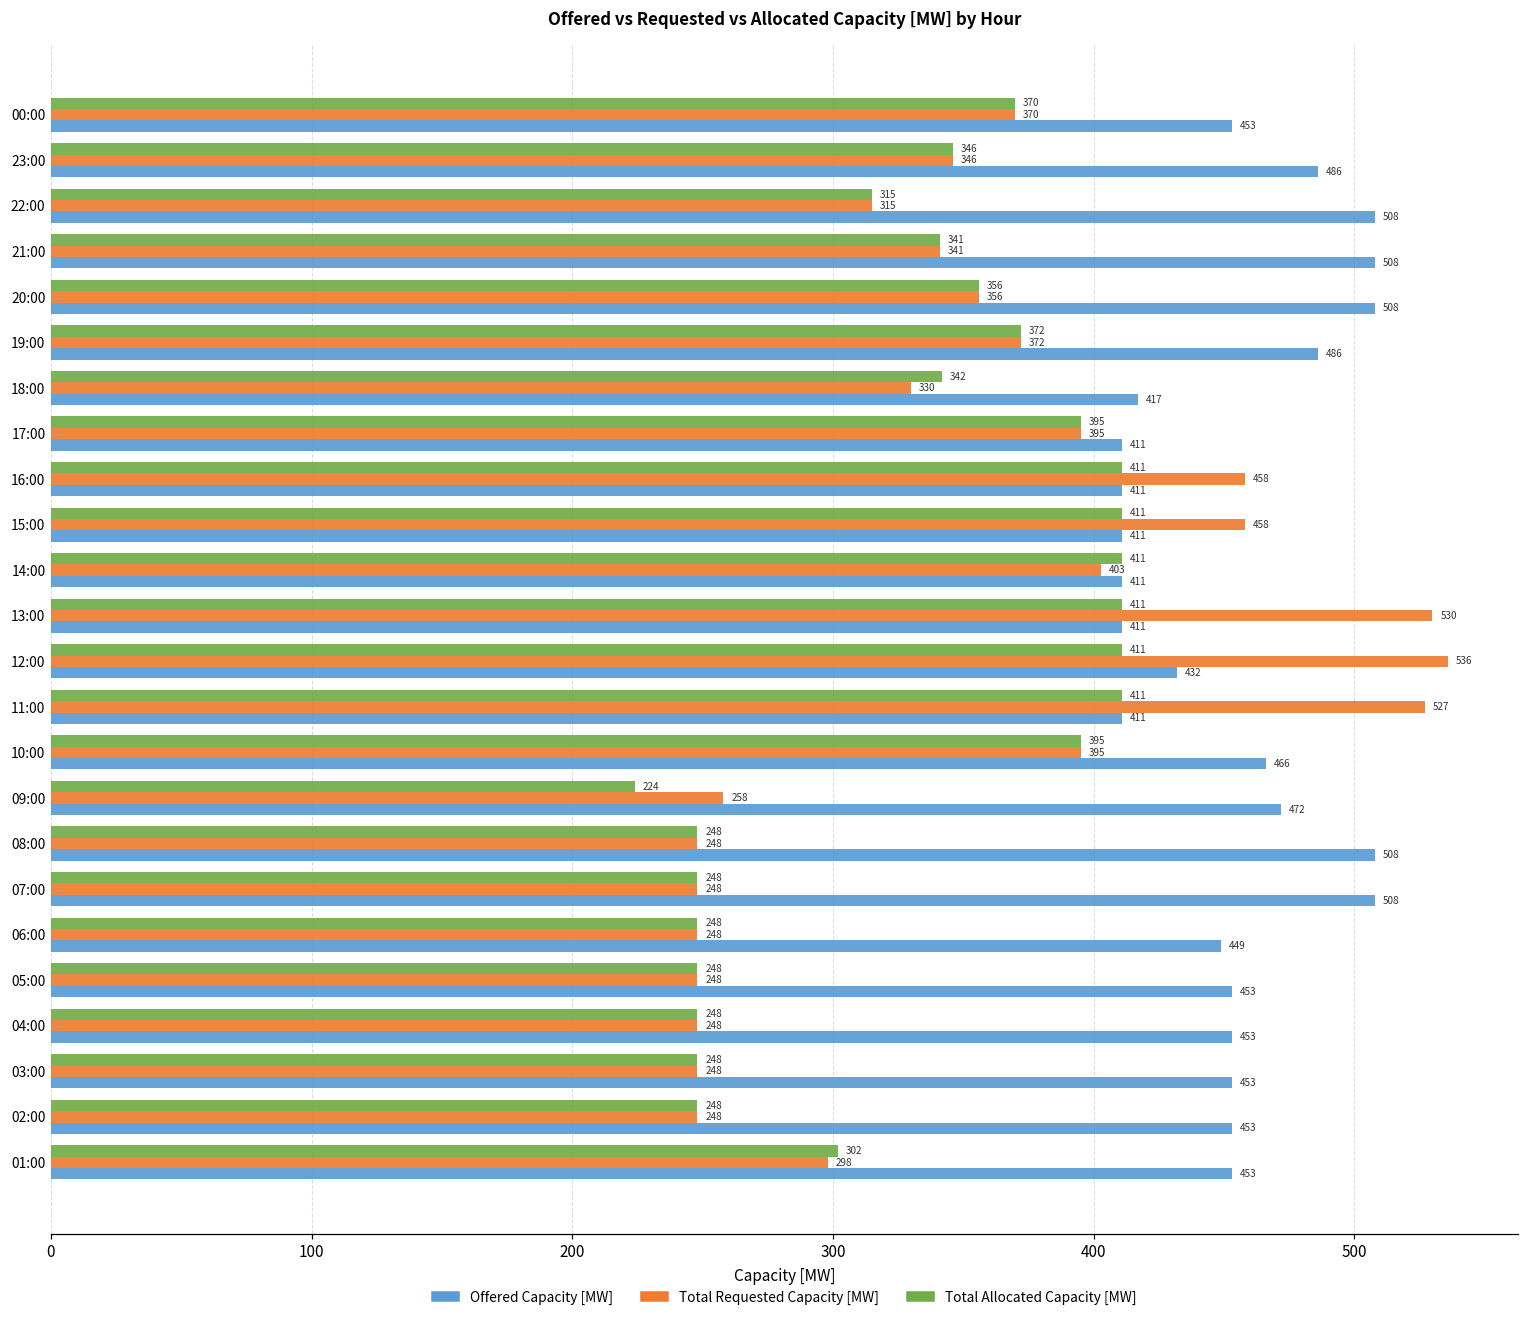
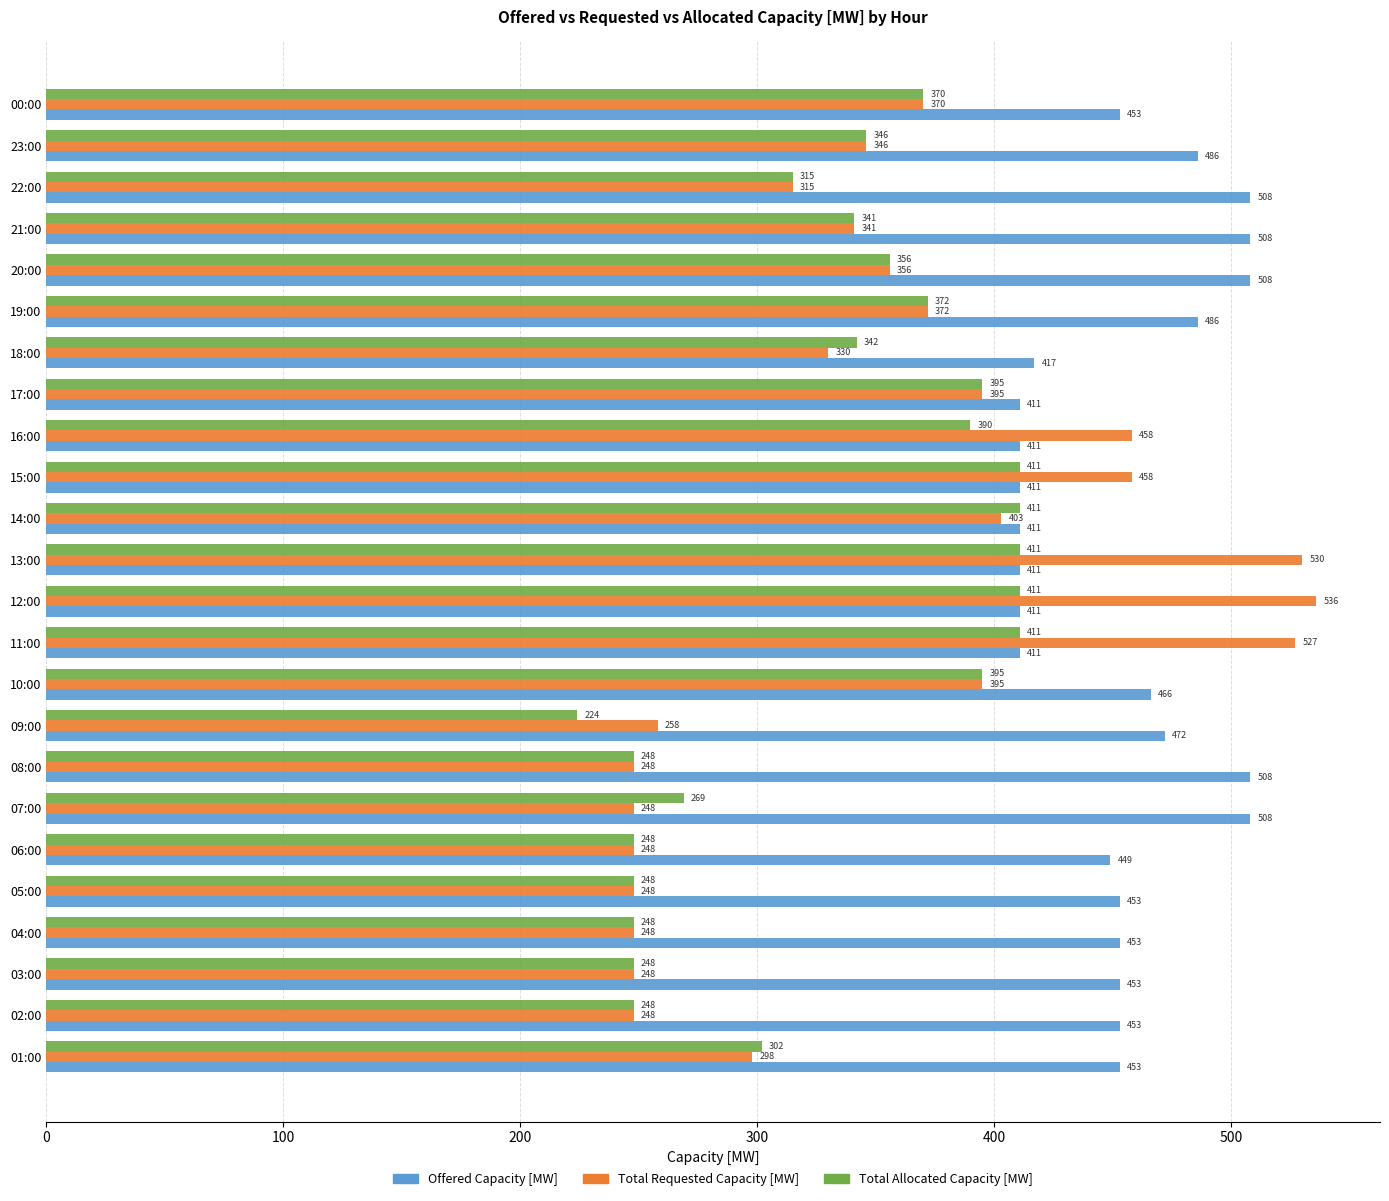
Total Allocated Capacity [MW], 16:00: 411 -> 390
Offered Capacity [MW], 12:00: 432 -> 411
Total Allocated Capacity [MW], 07:00: 248 -> 269
